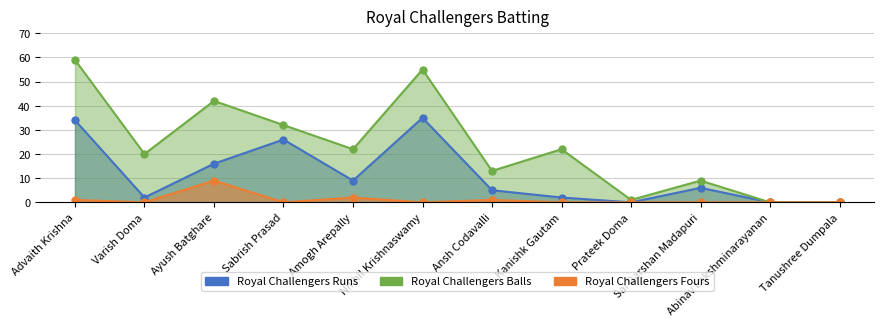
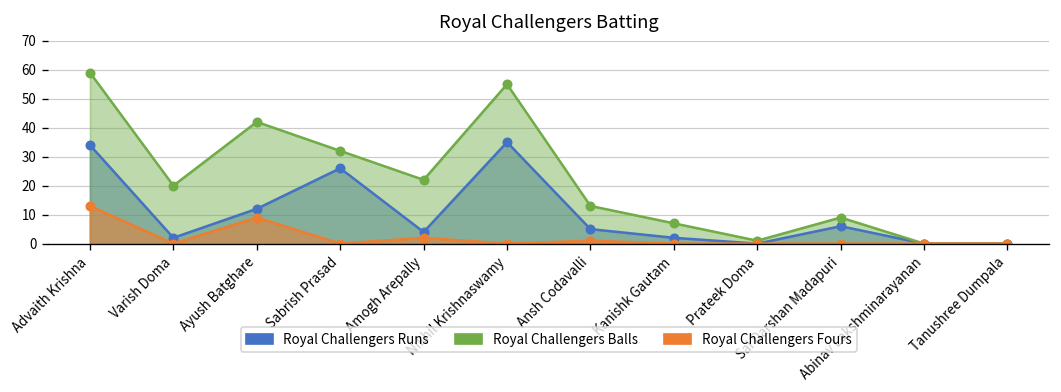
Royal Challengers Fours, Advaith Krishna: 1 -> 13
Royal Challengers Runs, Ayush Batghare: 16 -> 12
Royal Challengers Runs, Amogh Arepally: 9 -> 4
Royal Challengers Balls, Kanishk Gautam: 22 -> 7
